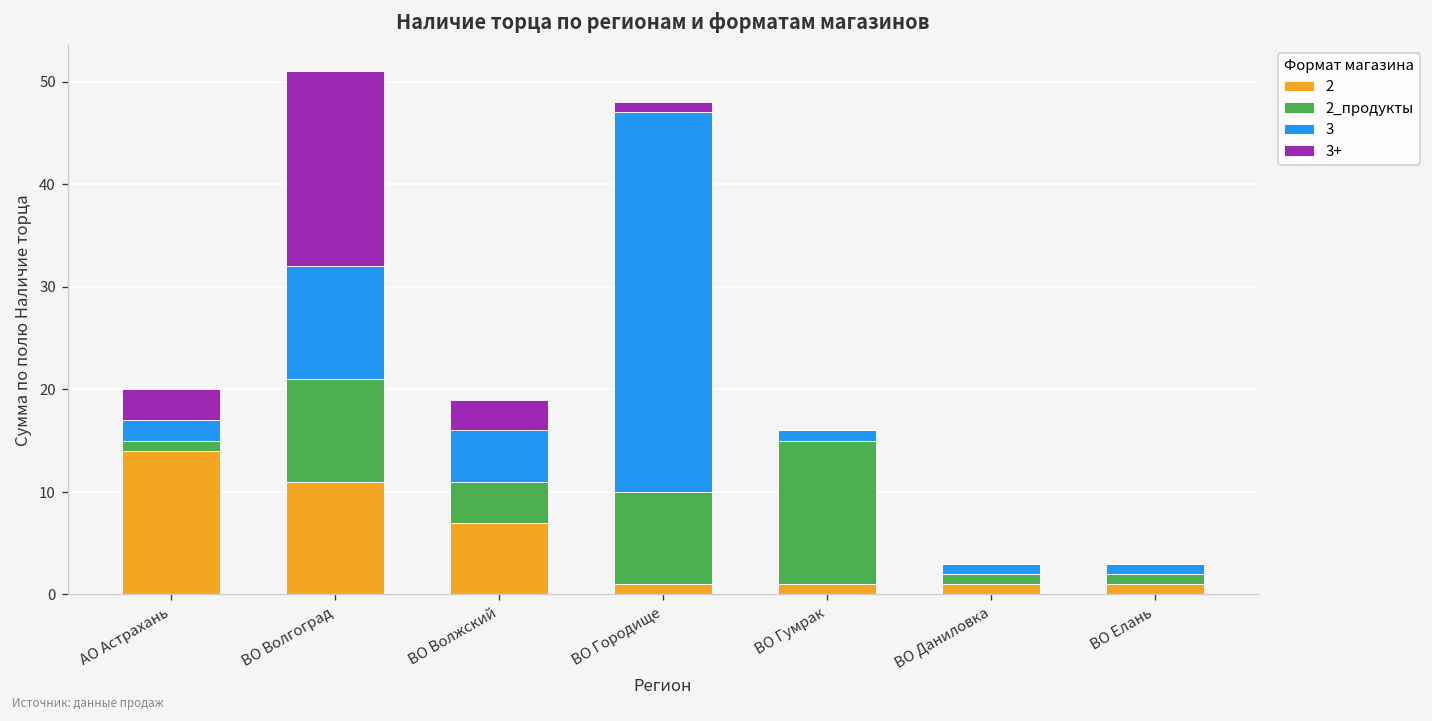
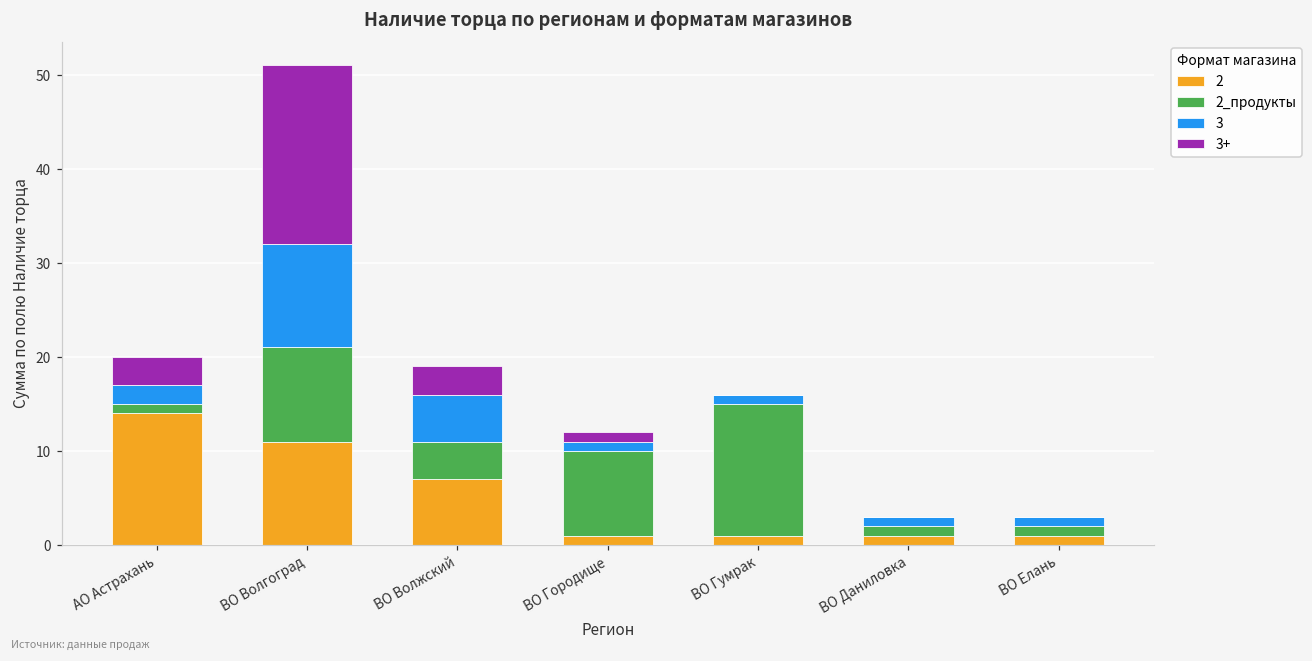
3, ВО Городище: 37 -> 1
